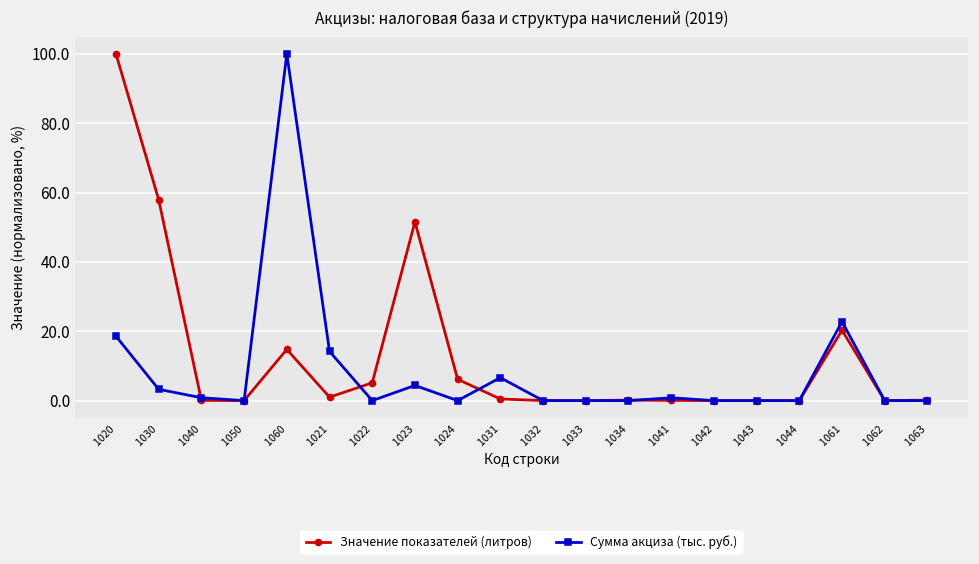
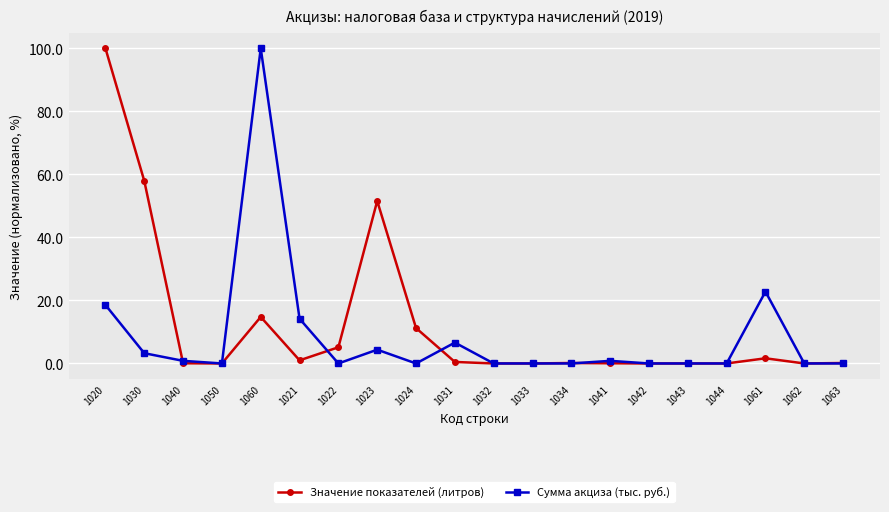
Значение показателей (литров), 1024: 6 -> 11
Значение показателей (литров), 1061: 20 -> 2
